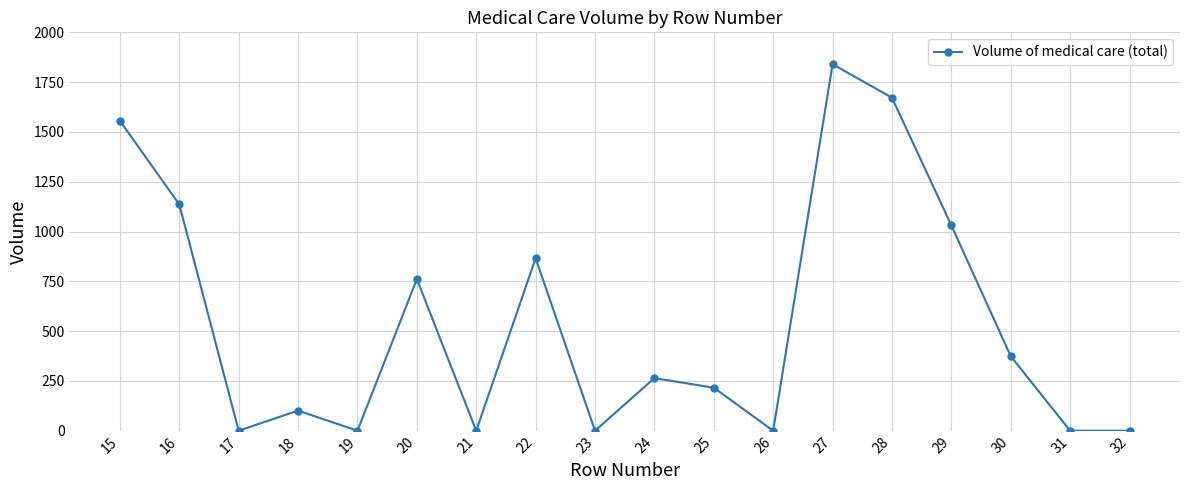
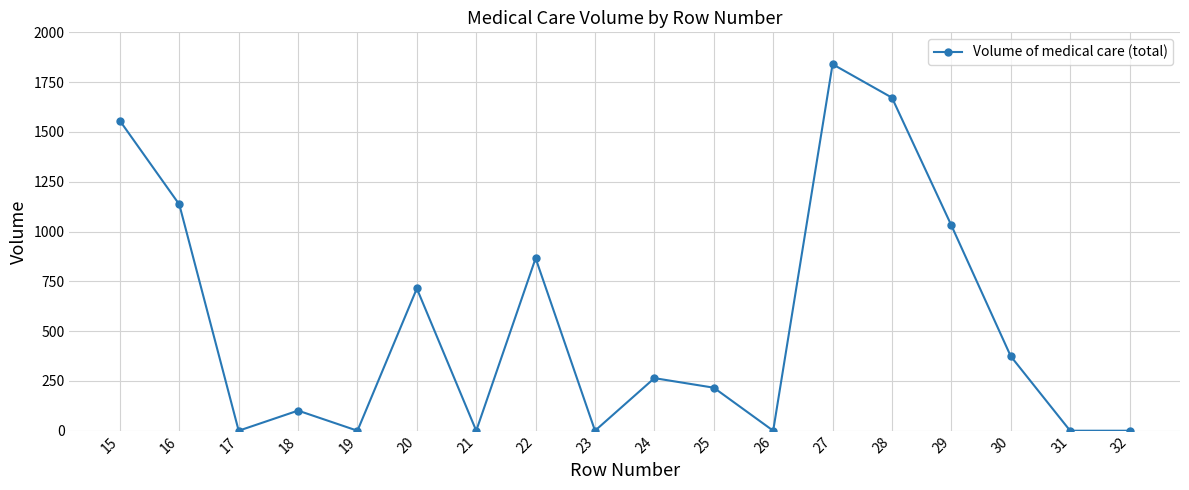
20: 760 -> 710
